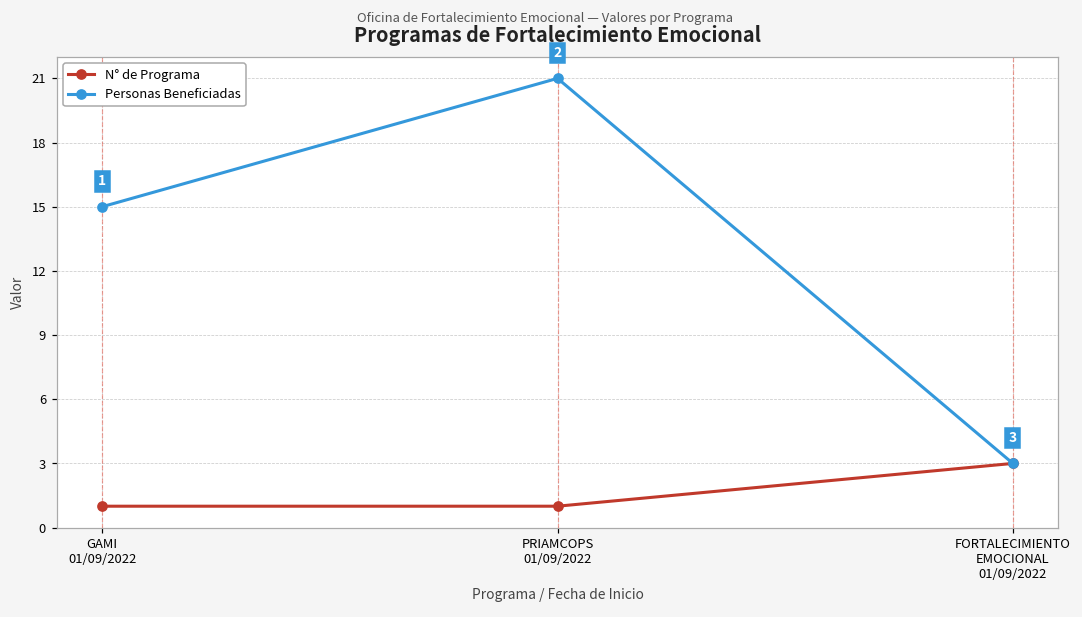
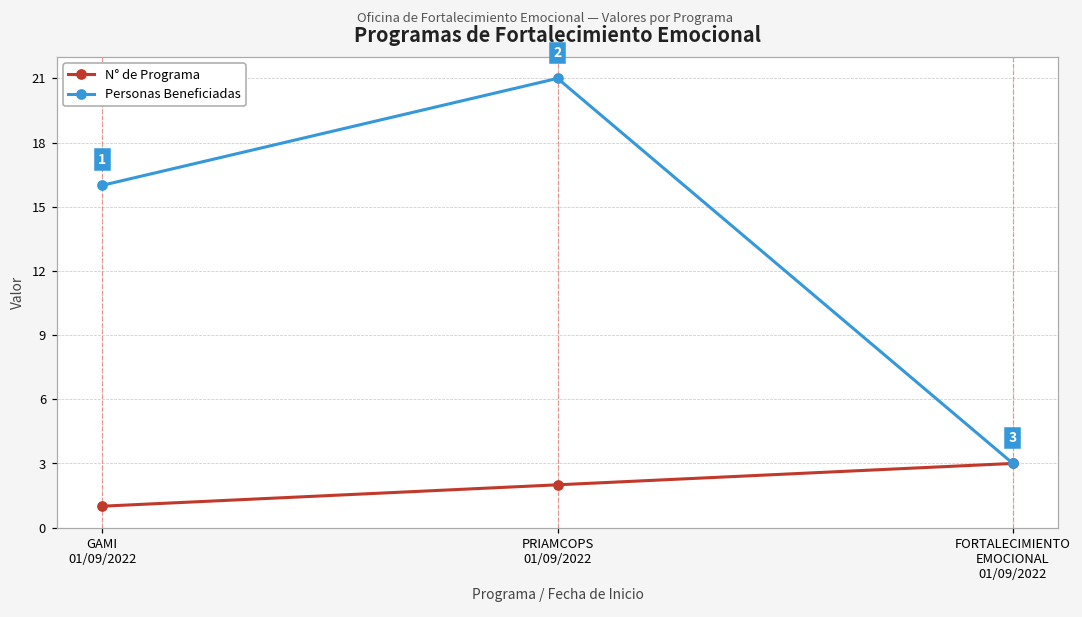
Personas Beneficiadas, GAMI 01/09/2022: 15 -> 16
N° de Programa, PRIAMCOPS 01/09/2022: 1 -> 2
